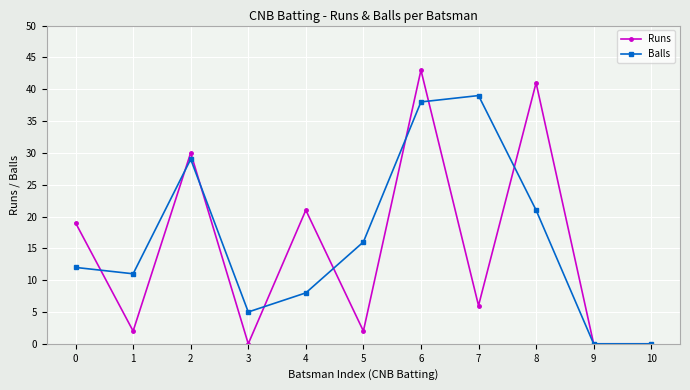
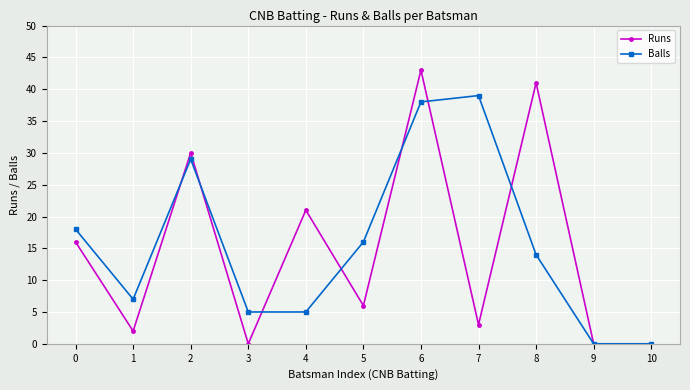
Runs, 0: 19 -> 16
Balls, 0: 12 -> 18
Balls, 1: 11 -> 7
Balls, 4: 8 -> 5
Runs, 5: 2 -> 6
Runs, 7: 6 -> 3
Balls, 8: 21 -> 14
